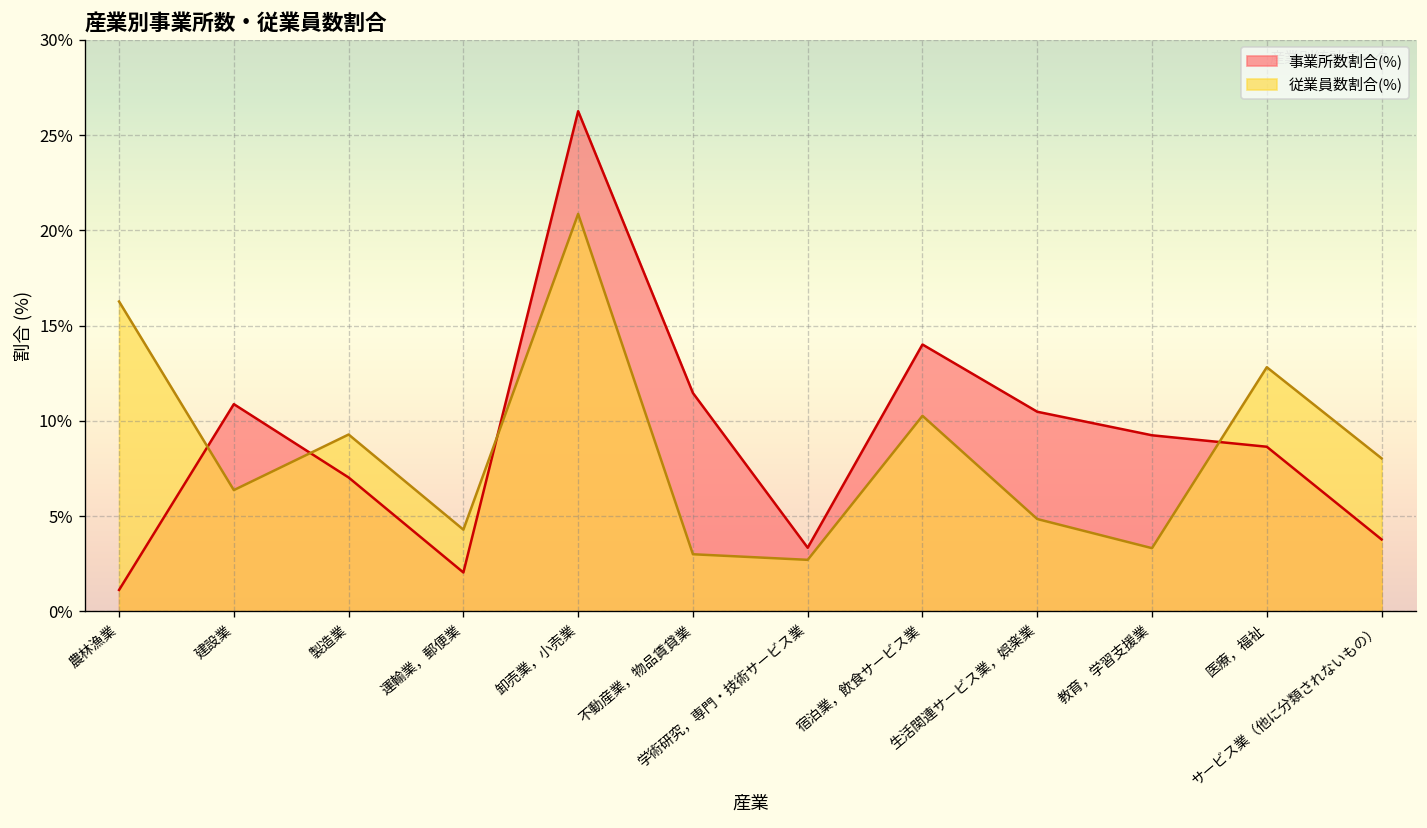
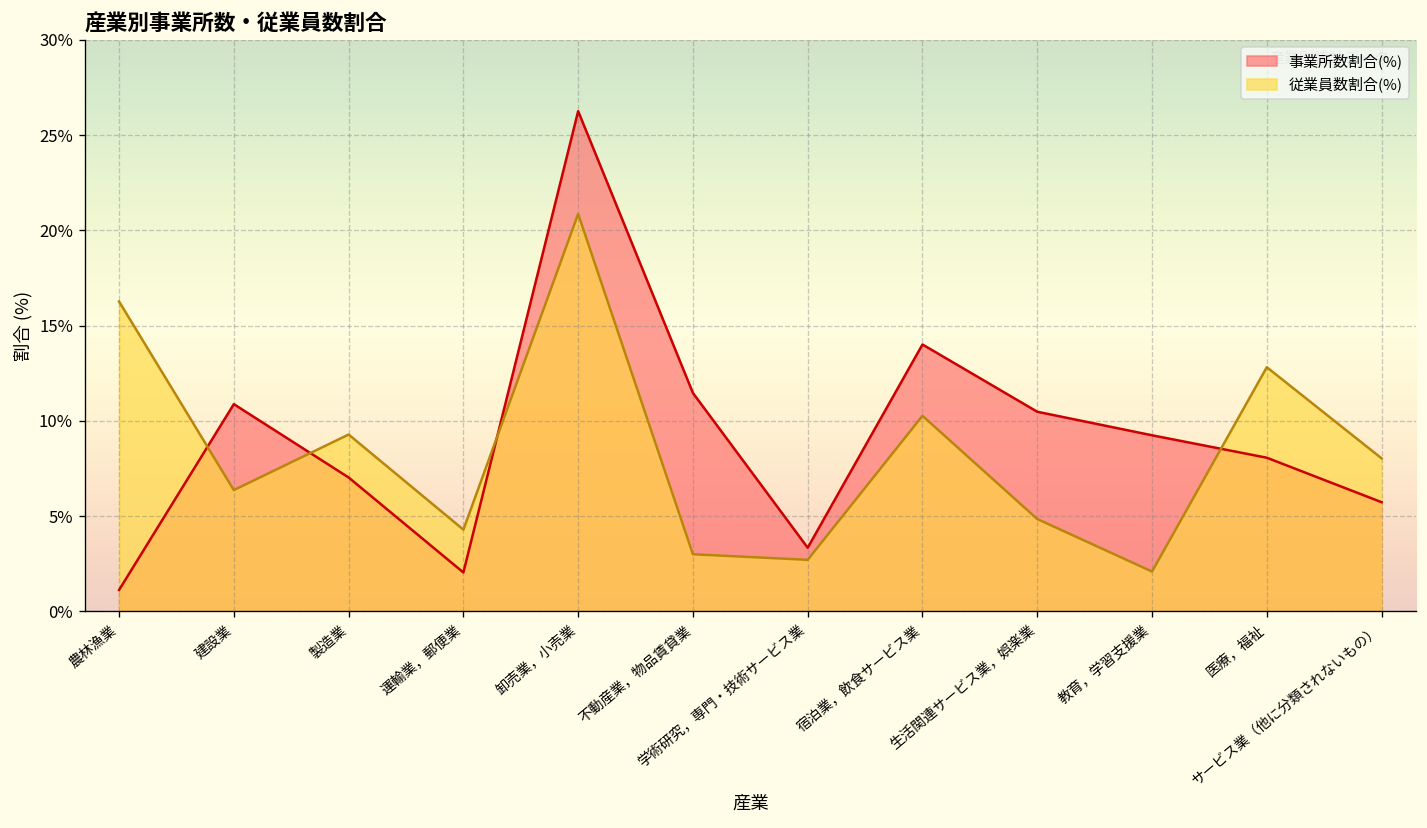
従業員数割合(%), 教育，学習支援業: 3.3% -> 2.1%
事業所数割合(%), 医療，福祉: 8.6% -> 8.1%
事業所数割合(%), サービス業（他に分類されないもの）: 3.8% -> 5.7%
